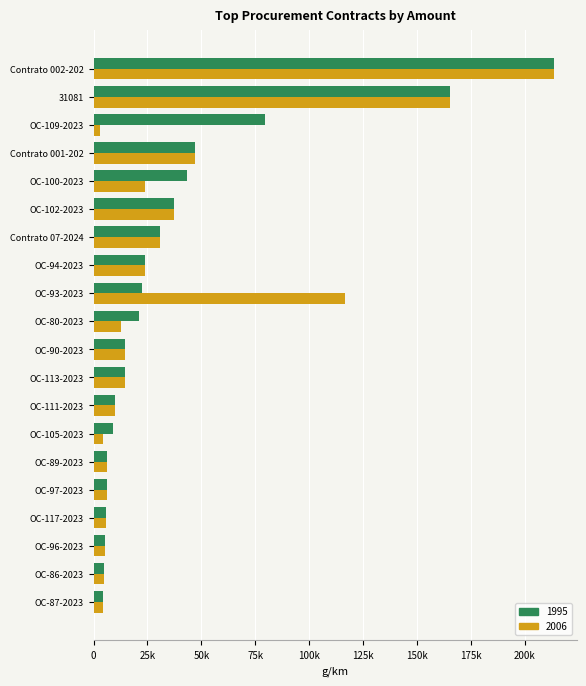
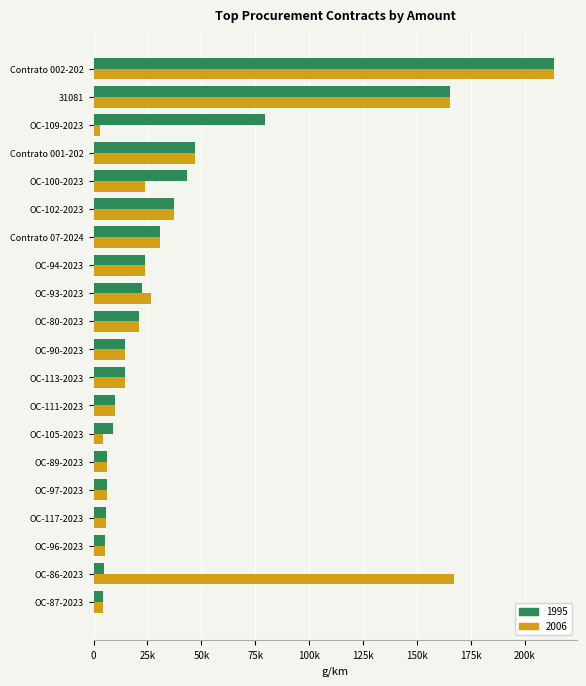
2006, OC-93-2023: 117000 -> 27000
2006, OC-80-2023: 13000 -> 21000
2006, OC-86-2023: 5000 -> 167000
